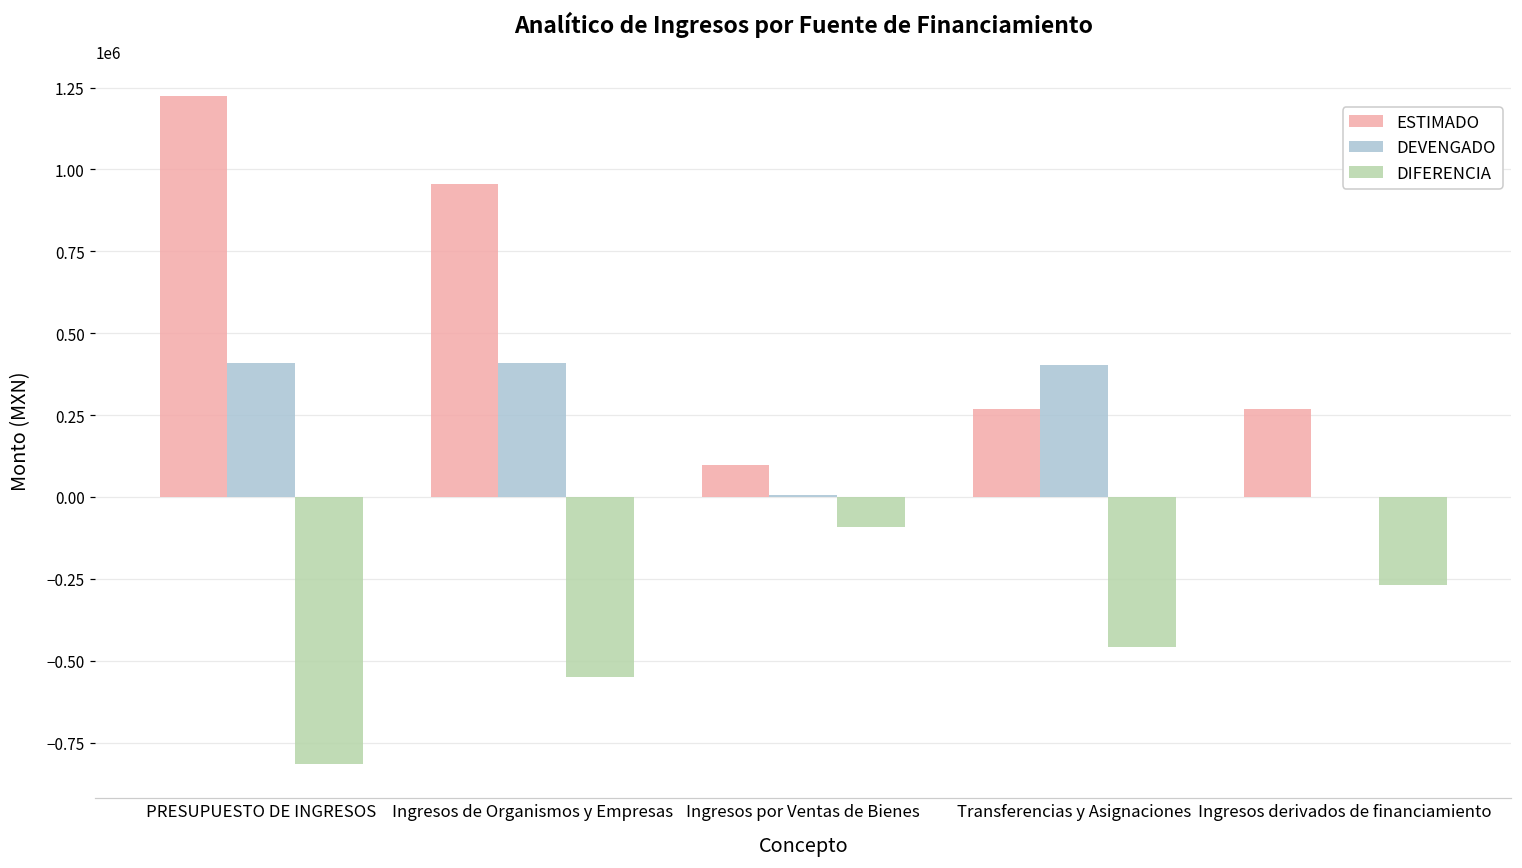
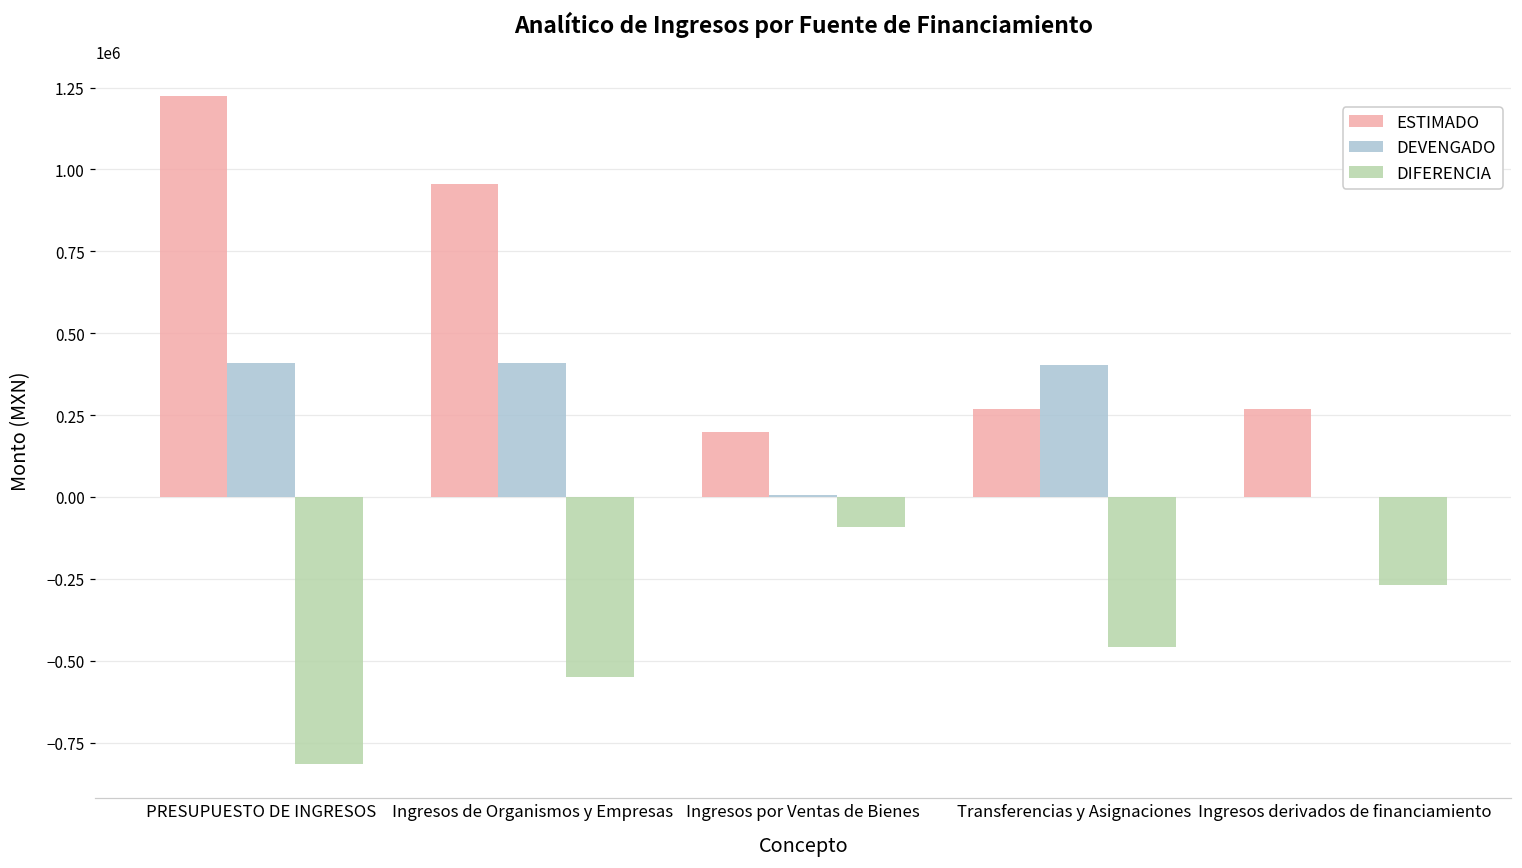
ESTIMADO, Ingresos por Ventas de Bienes: 100000 -> 200000
